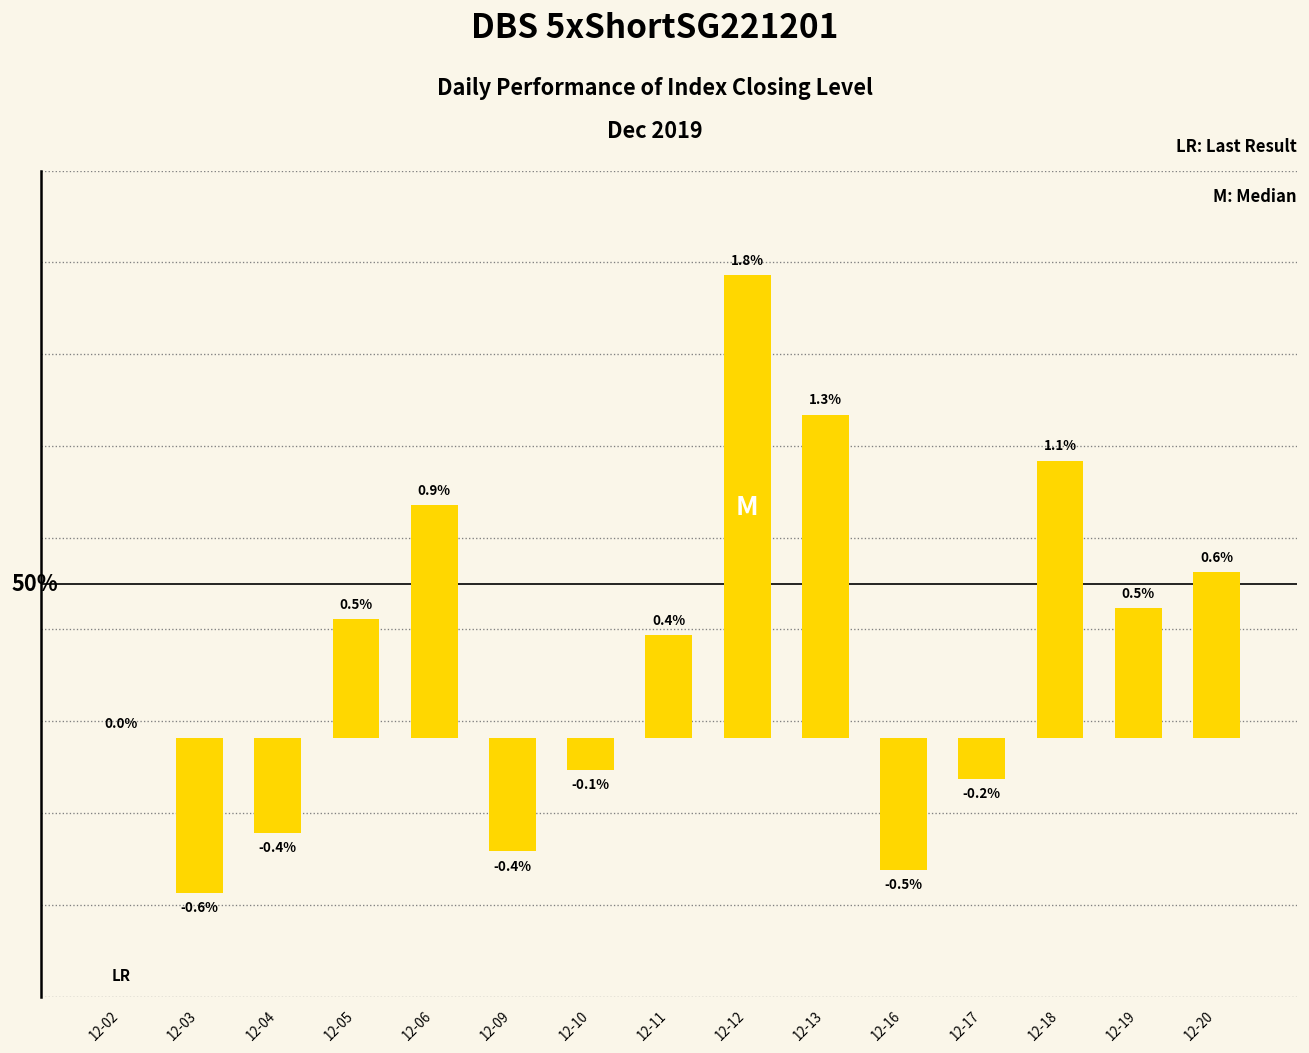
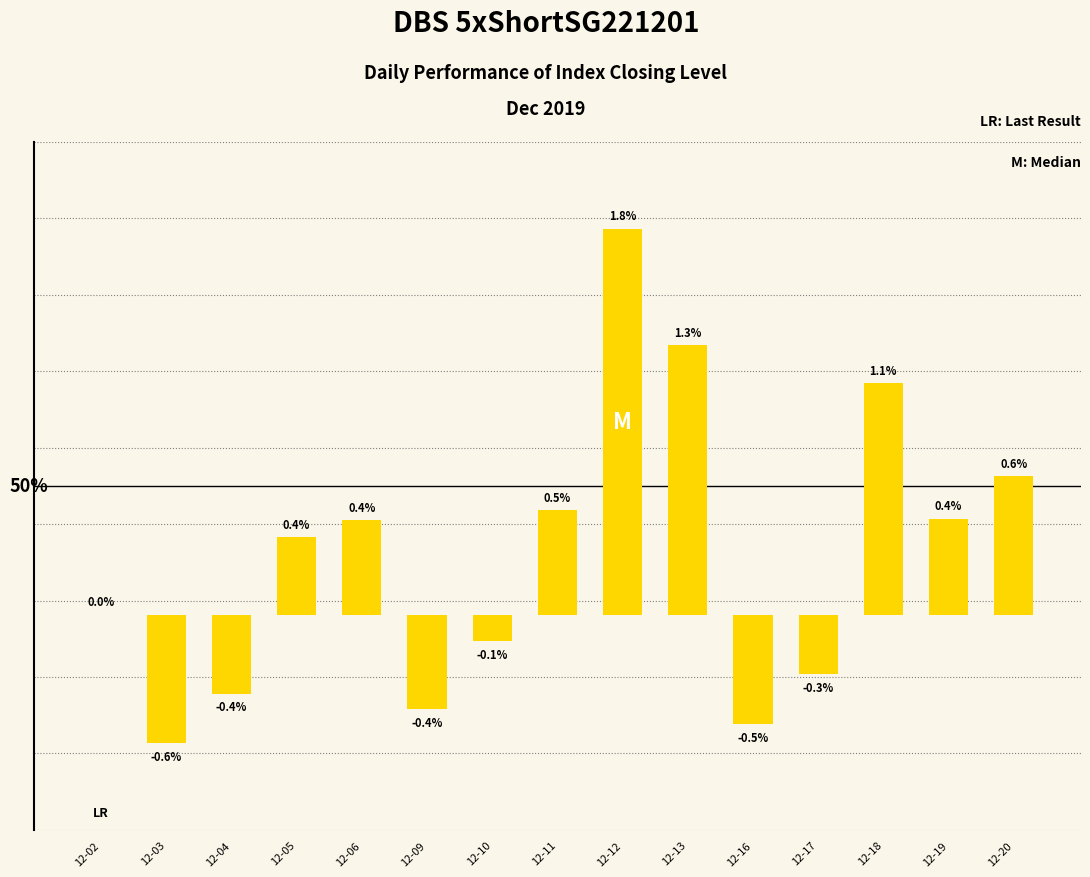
12-05: 0.5% -> 0.4%
12-06: 0.9% -> 0.4%
12-11: 0.4% -> 0.5%
12-17: -0.2% -> -0.3%
12-19: 0.5% -> 0.4%
